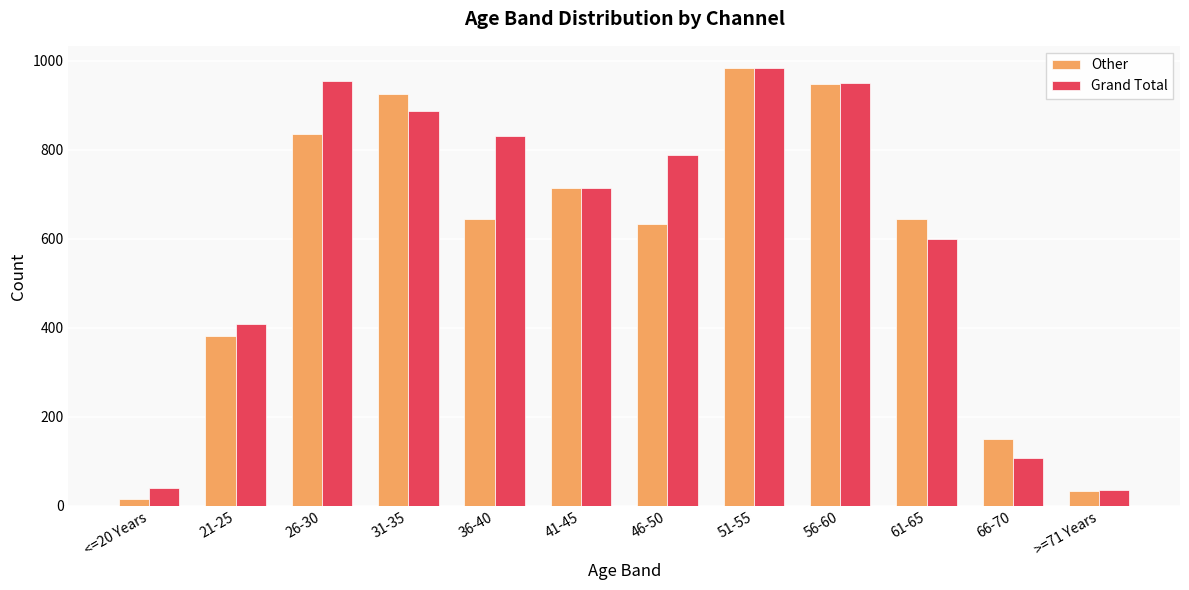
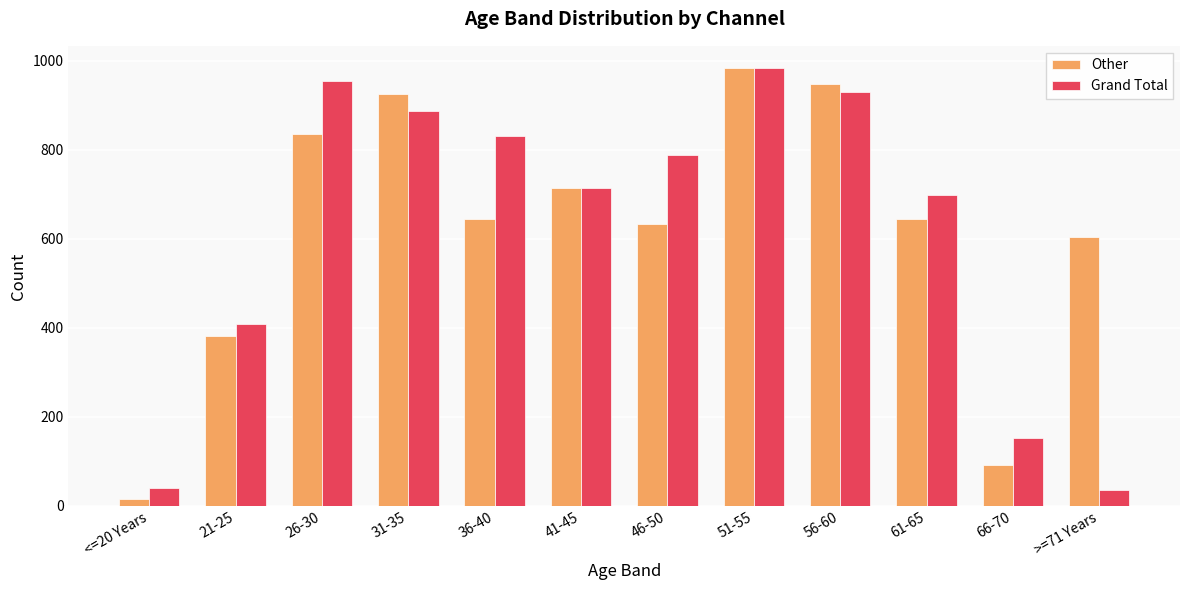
Grand Total, 56-60: 950 -> 930
Grand Total, 61-65: 600 -> 700
Other, 66-70: 150 -> 90
Grand Total, 66-70: 110 -> 150
Other, >=71 Years: 30 -> 600
